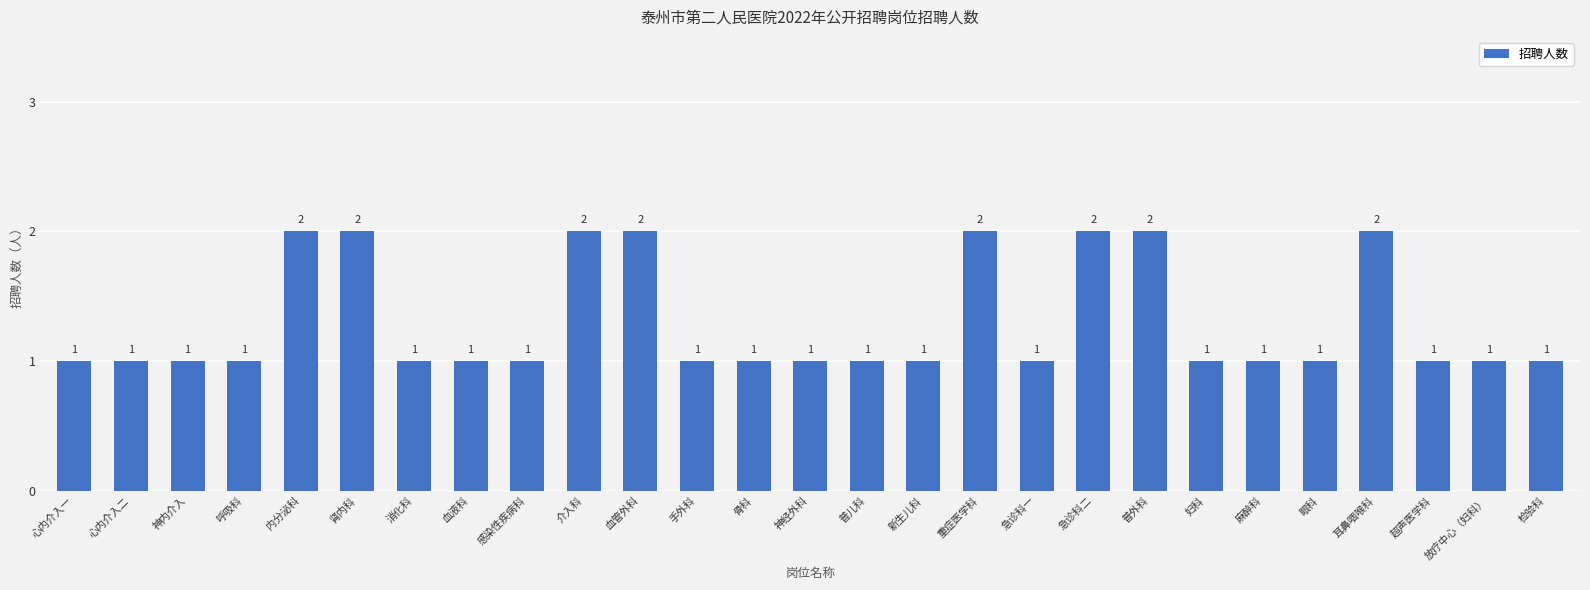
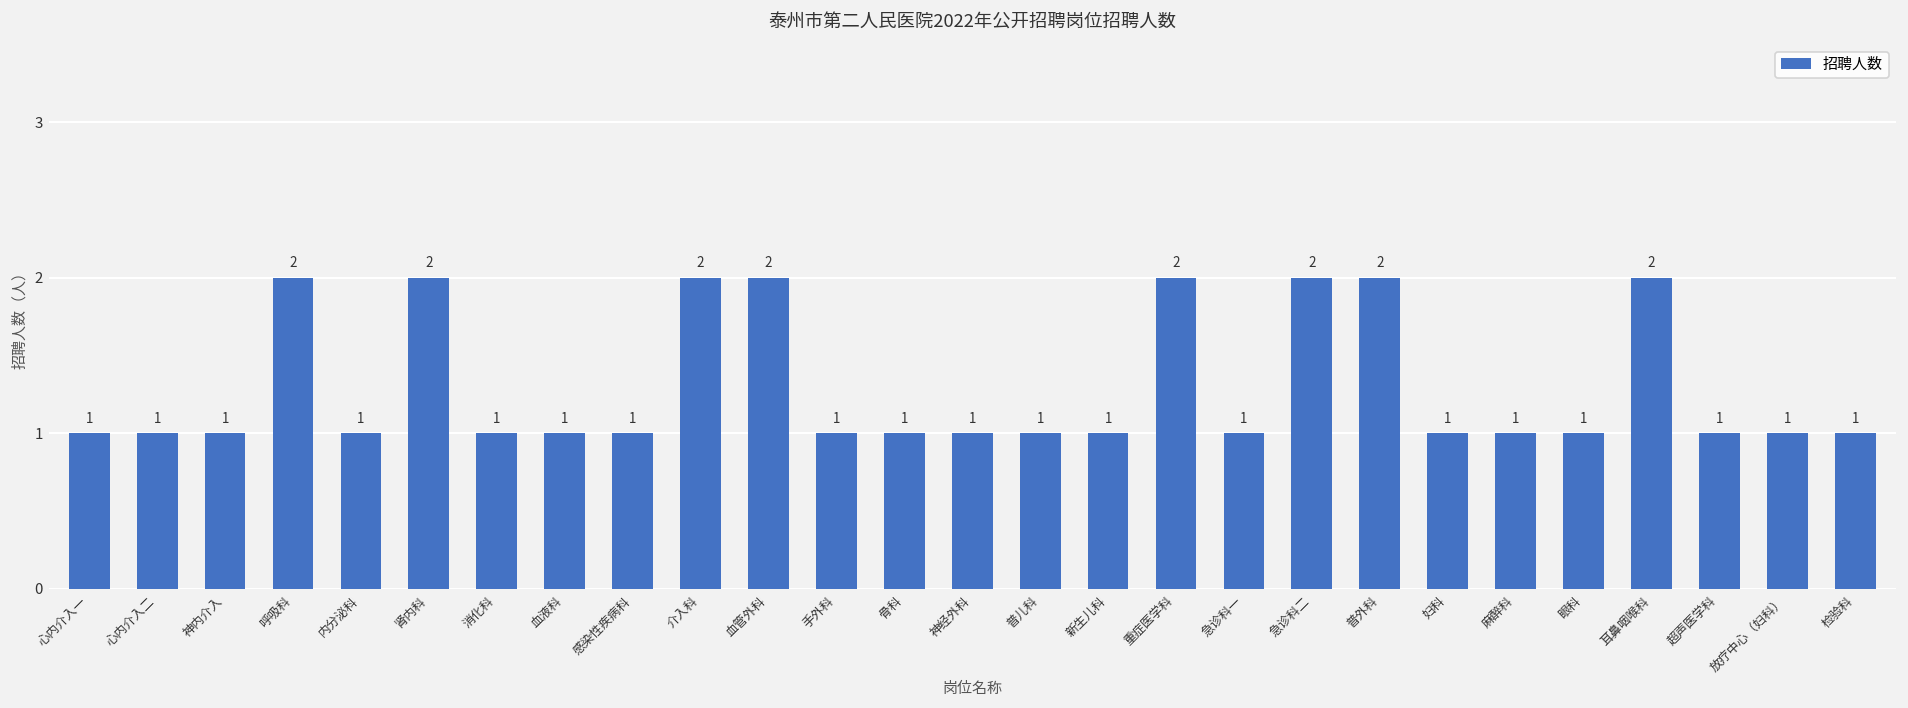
呼吸科: 1 -> 2
内分泌科: 2 -> 1
